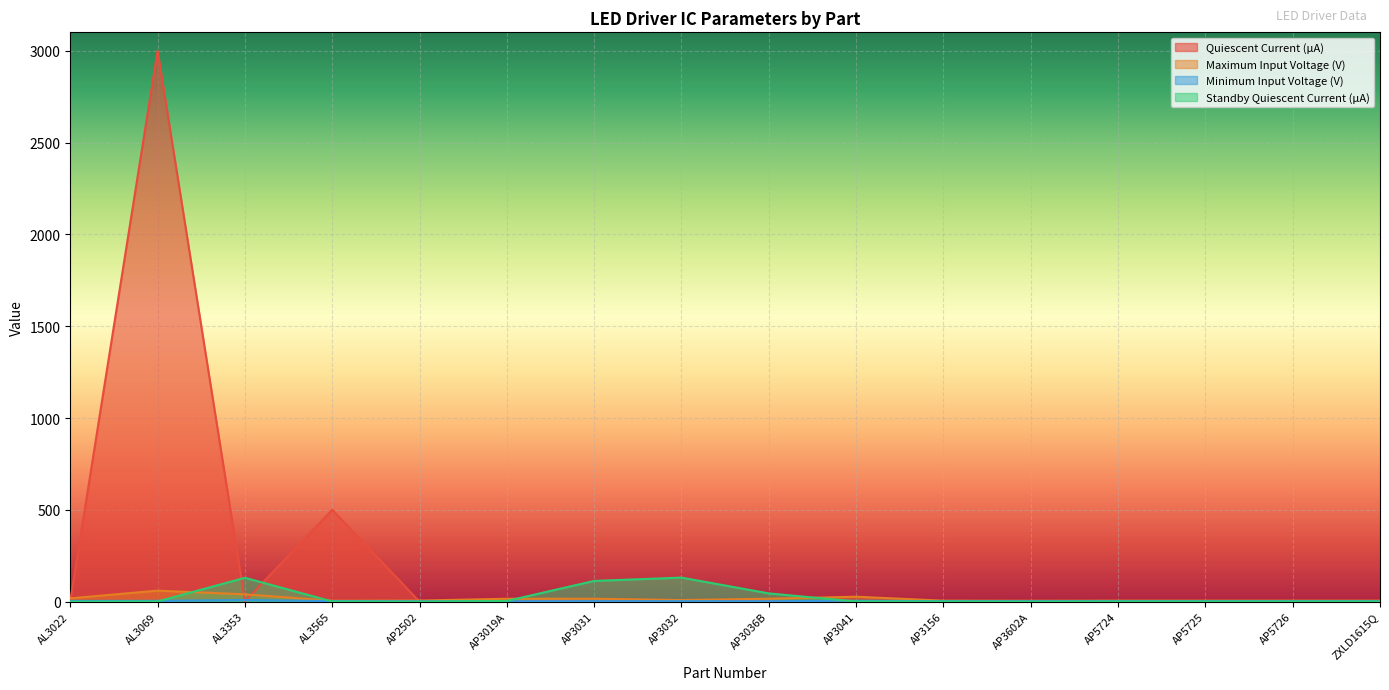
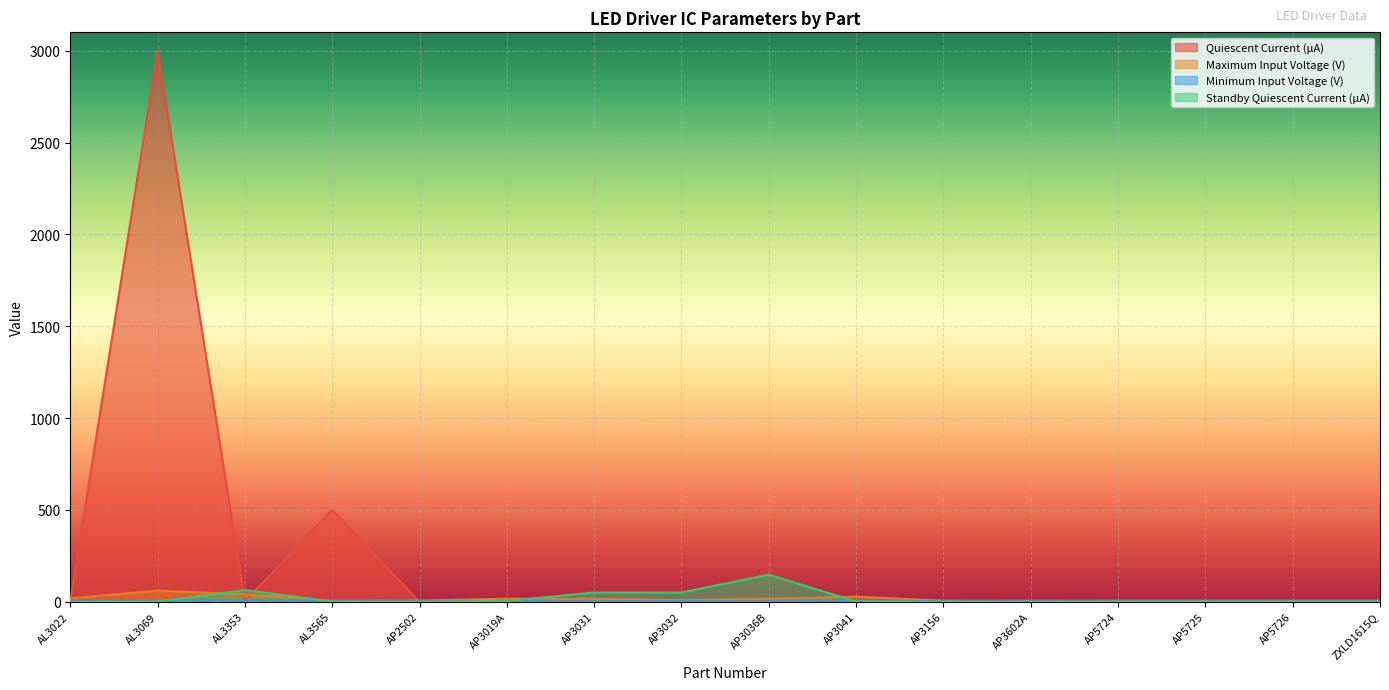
Standby Quiescent Current (µA), AL3353: 130 -> 60
Standby Quiescent Current (µA), AP3031: 110 -> 50
Standby Quiescent Current (µA), AP3032: 130 -> 50
Standby Quiescent Current (µA), AP3036B: 50 -> 150
